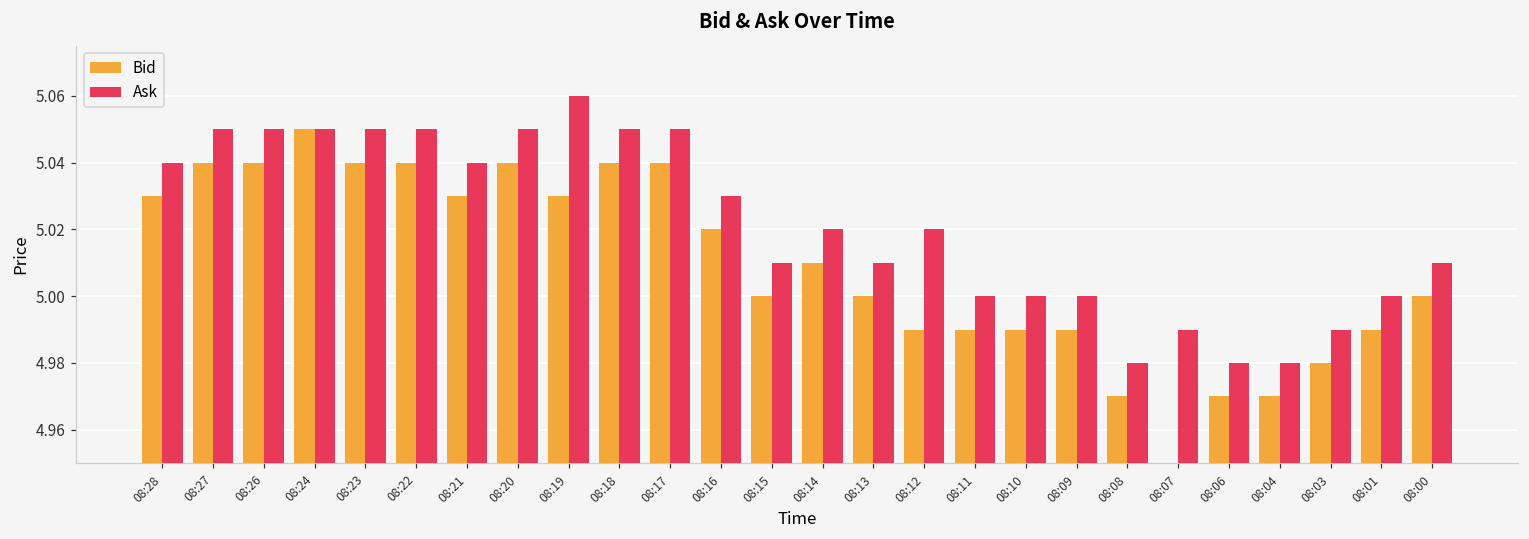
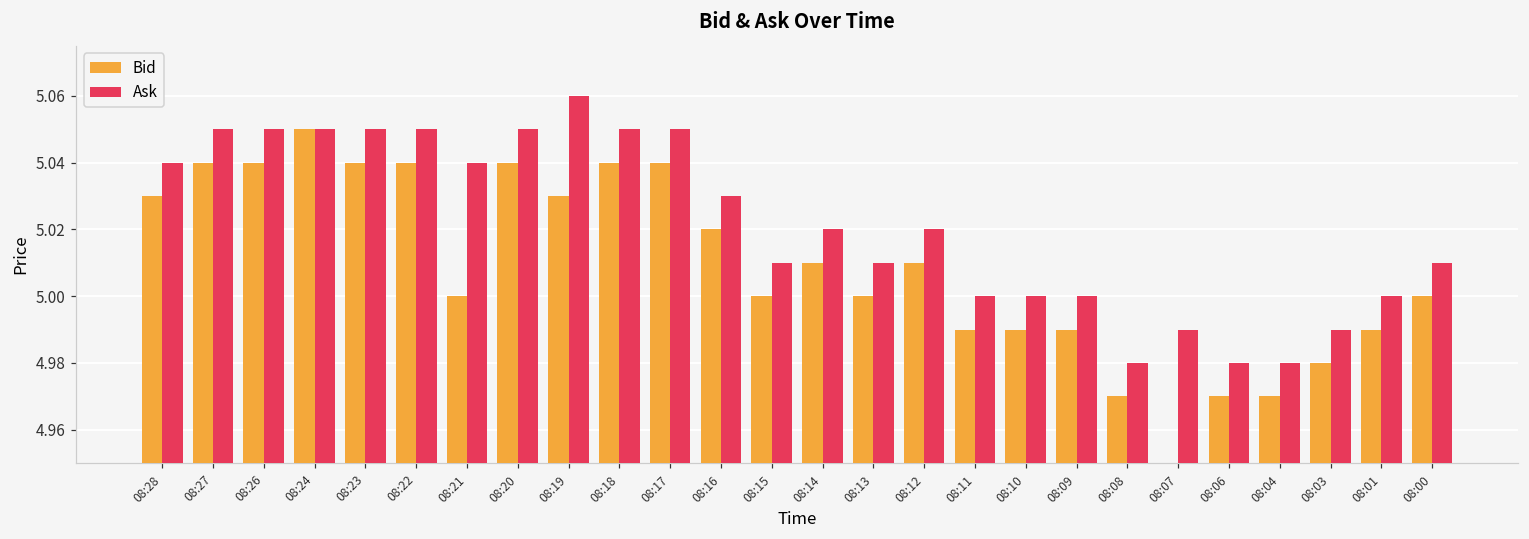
Bid, 08:21: 5.03 -> 5.00
Bid, 08:12: 4.99 -> 5.01
